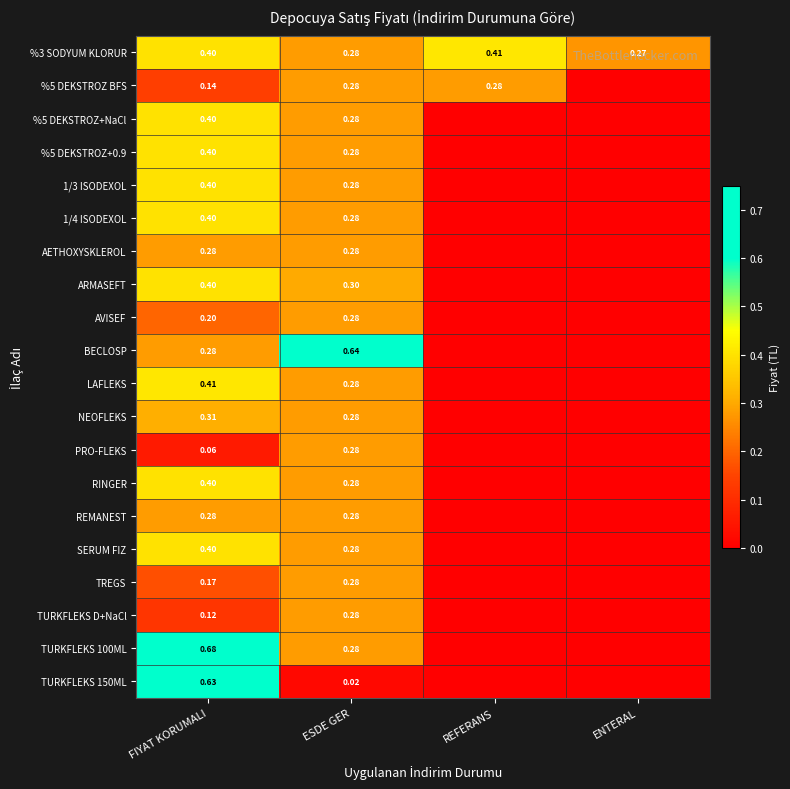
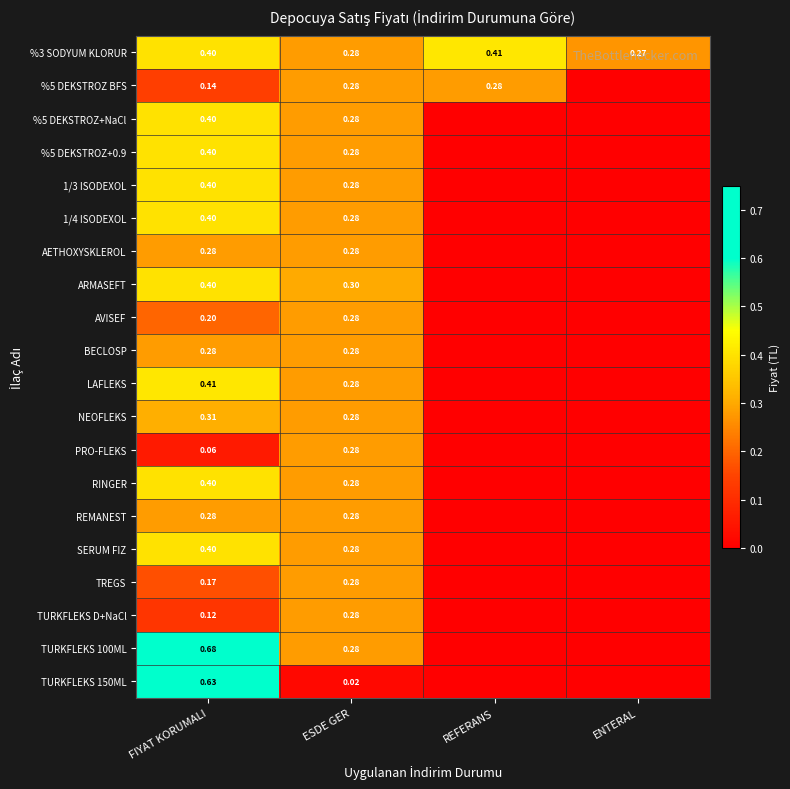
BECLOSP, ESDE GER: 0.64 -> 0.28
